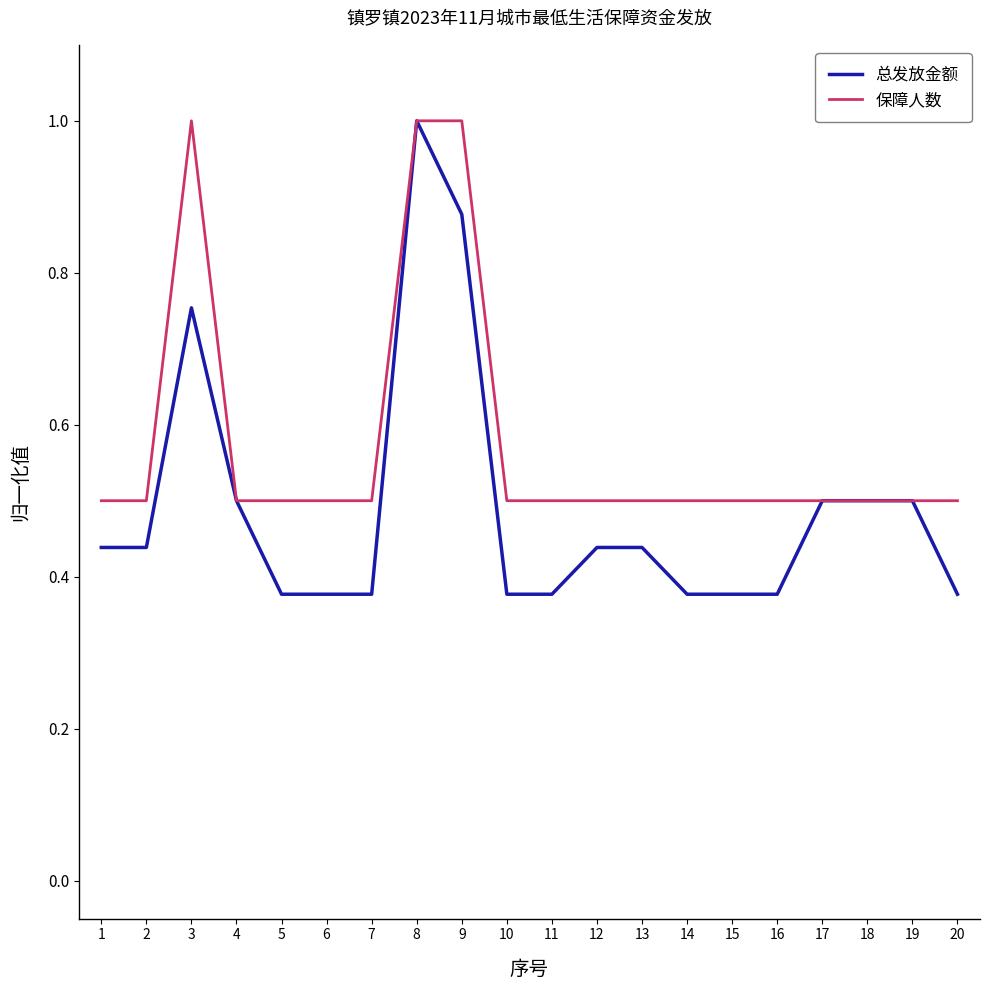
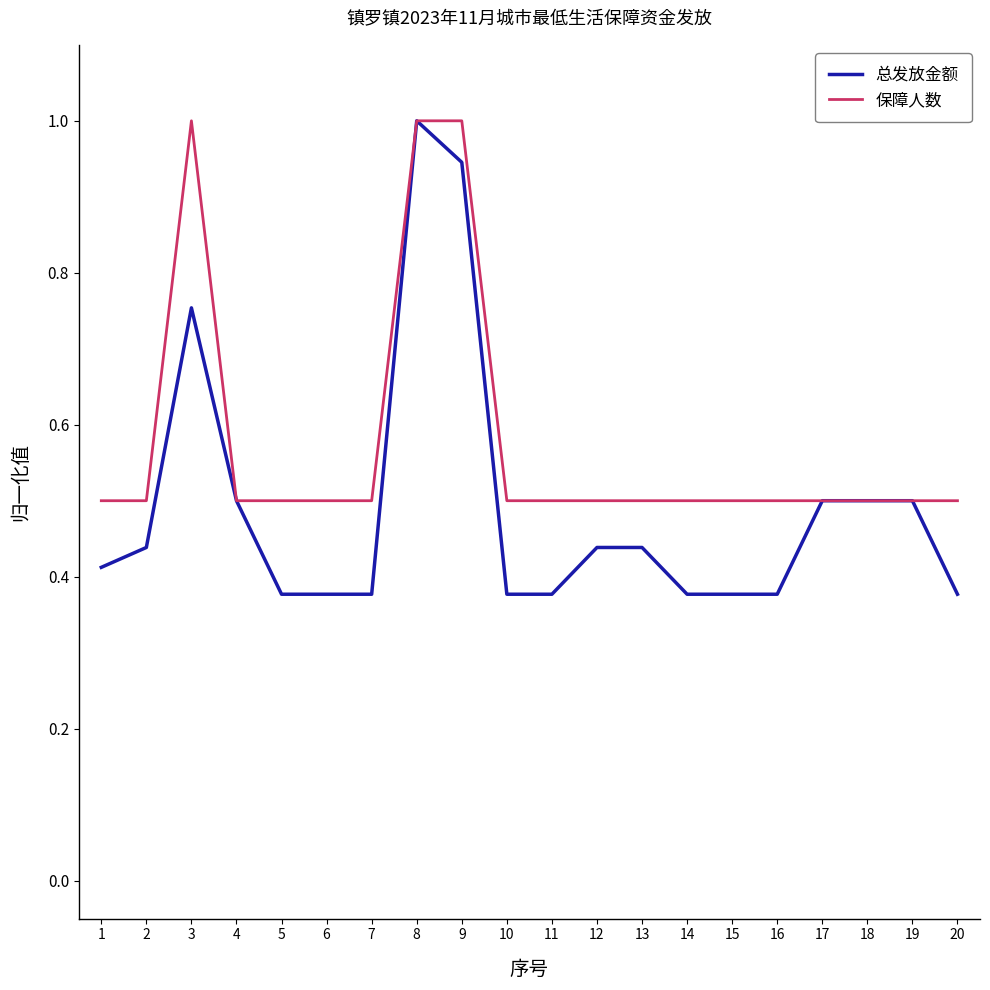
总发放金额, 1: 0.44 -> 0.41
总发放金额, 9: 0.88 -> 0.95
